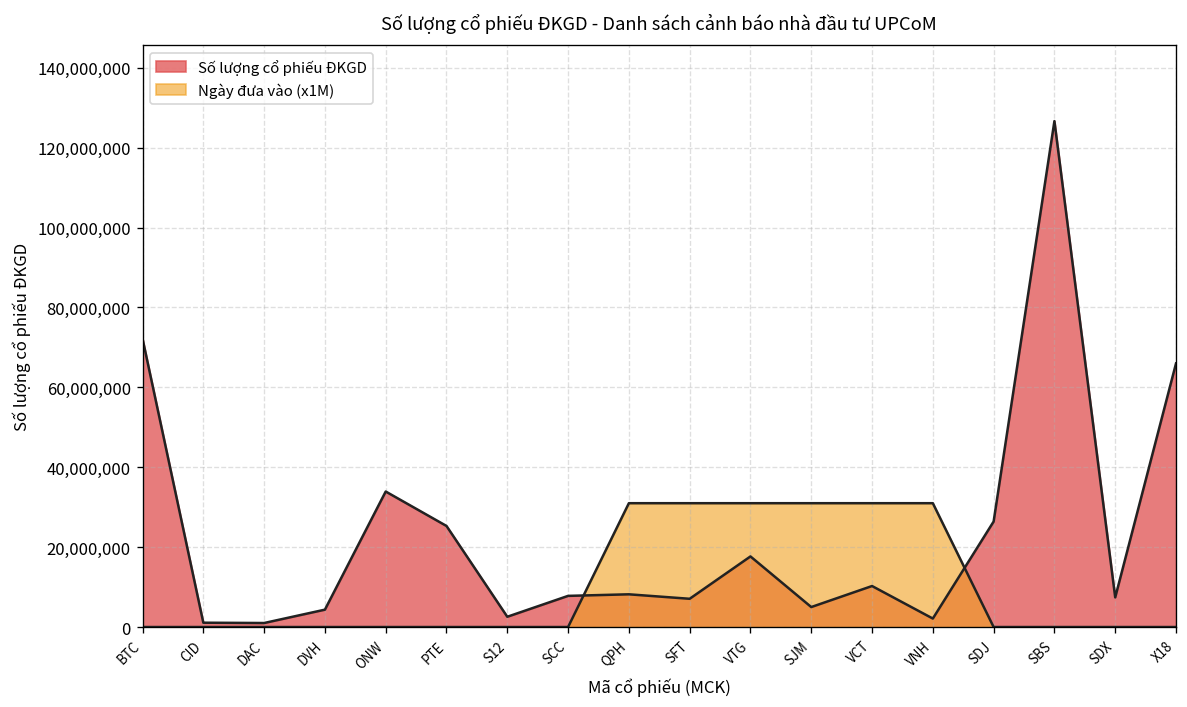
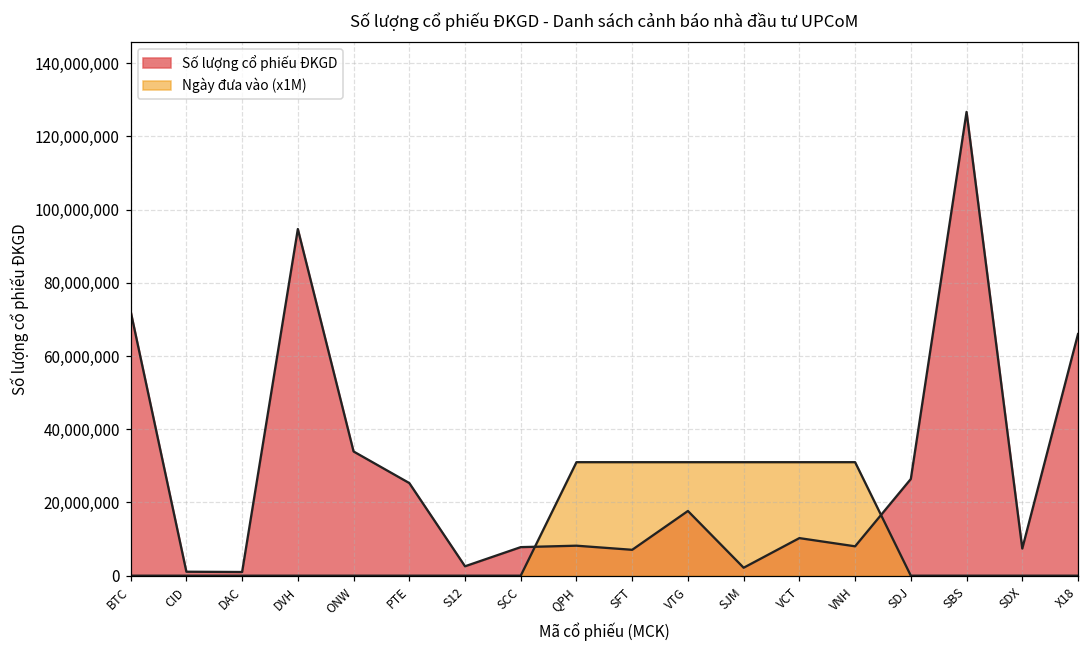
Số lượng cổ phiếu ĐKGD, DVH: 4,000,000 -> 95,000,000
Số lượng cổ phiếu ĐKGD, SJM: 5,000,000 -> 2,000,000
Số lượng cổ phiếu ĐKGD, VNH: 2,000,000 -> 8,000,000
